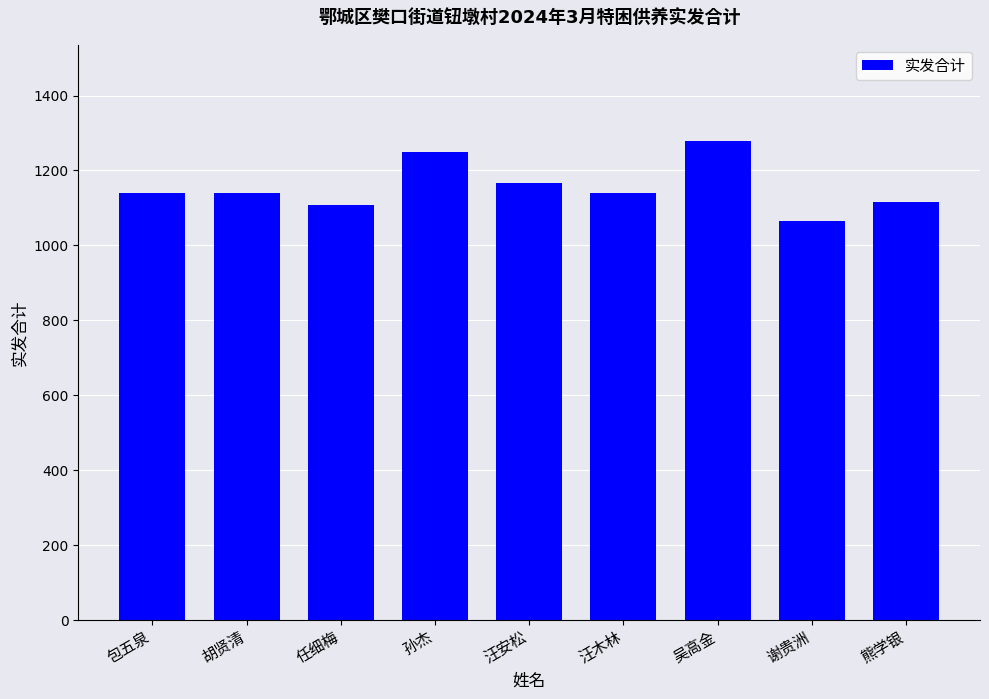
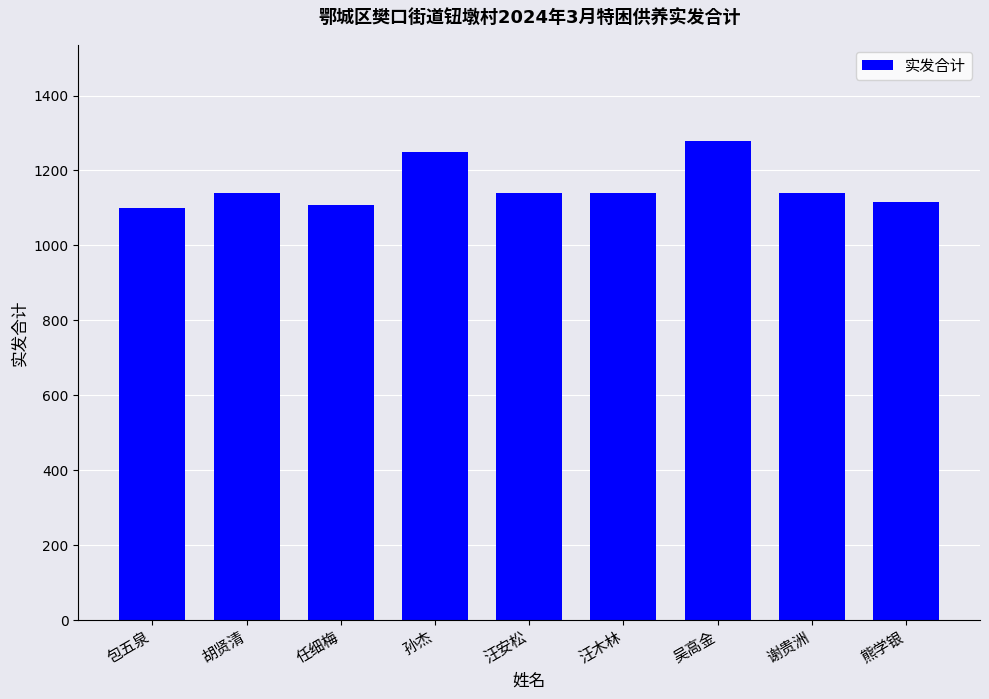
包五泉: 1140 -> 1100
汪安松: 1170 -> 1140
谢贵洲: 1070 -> 1140
